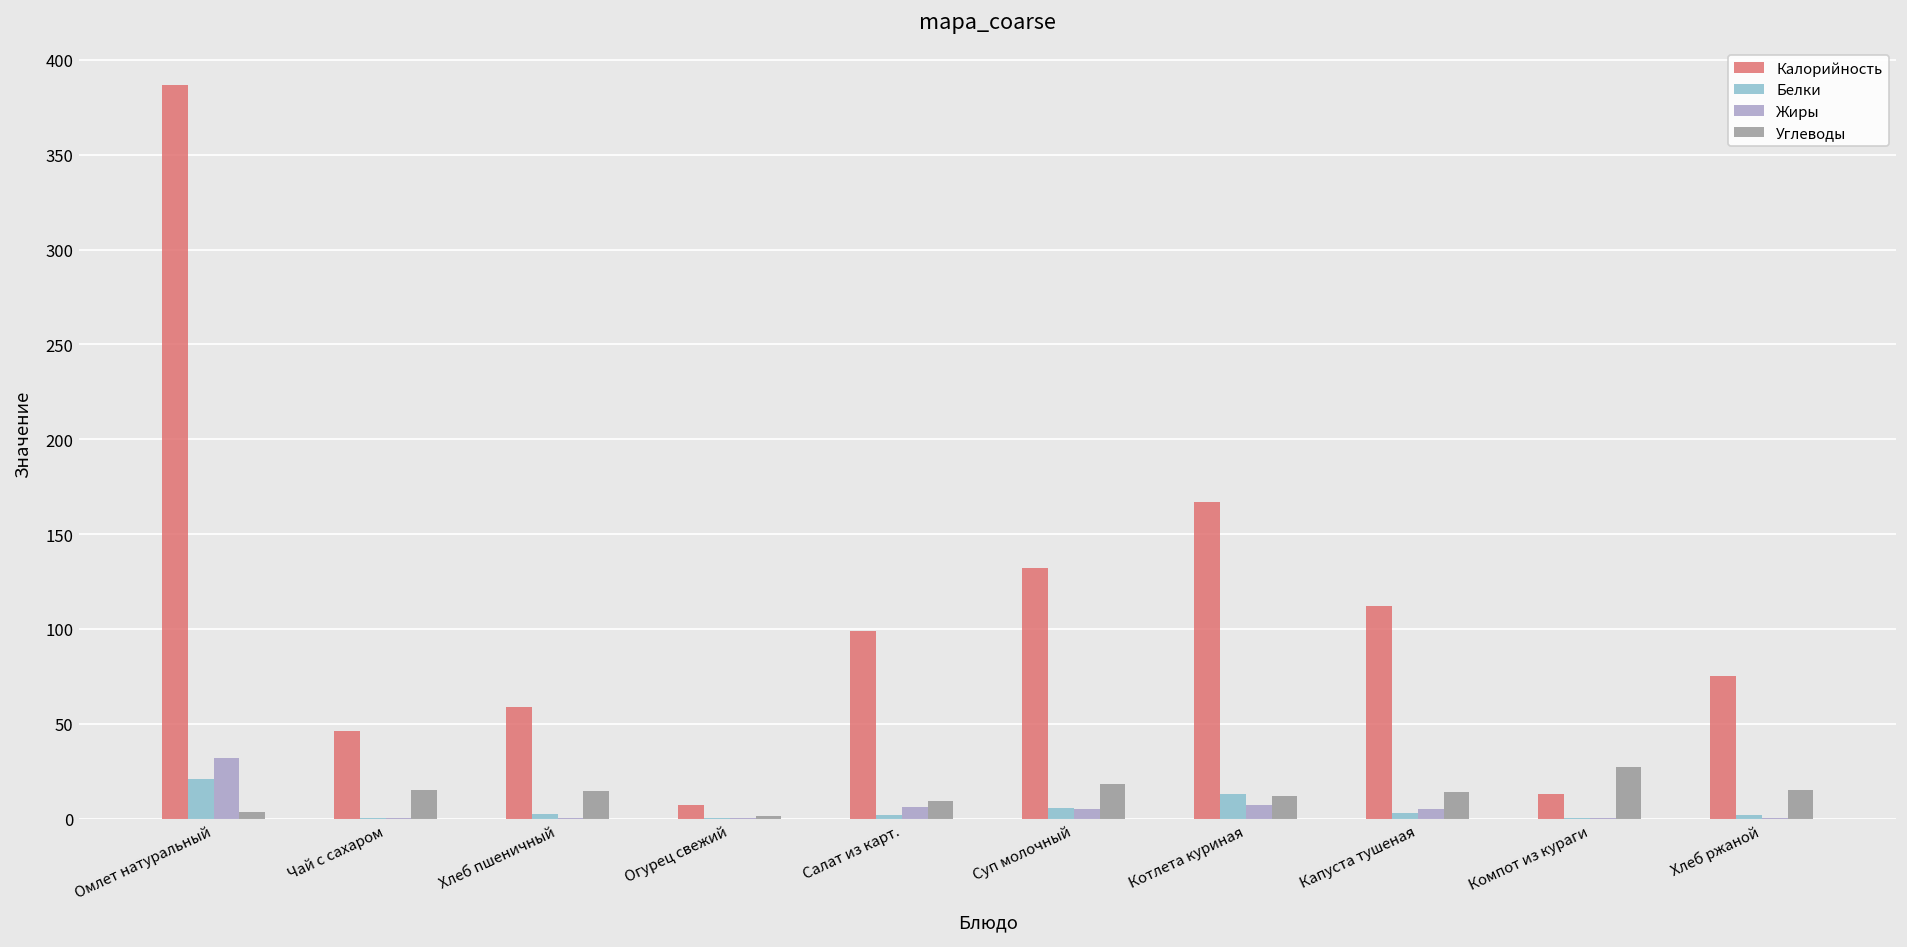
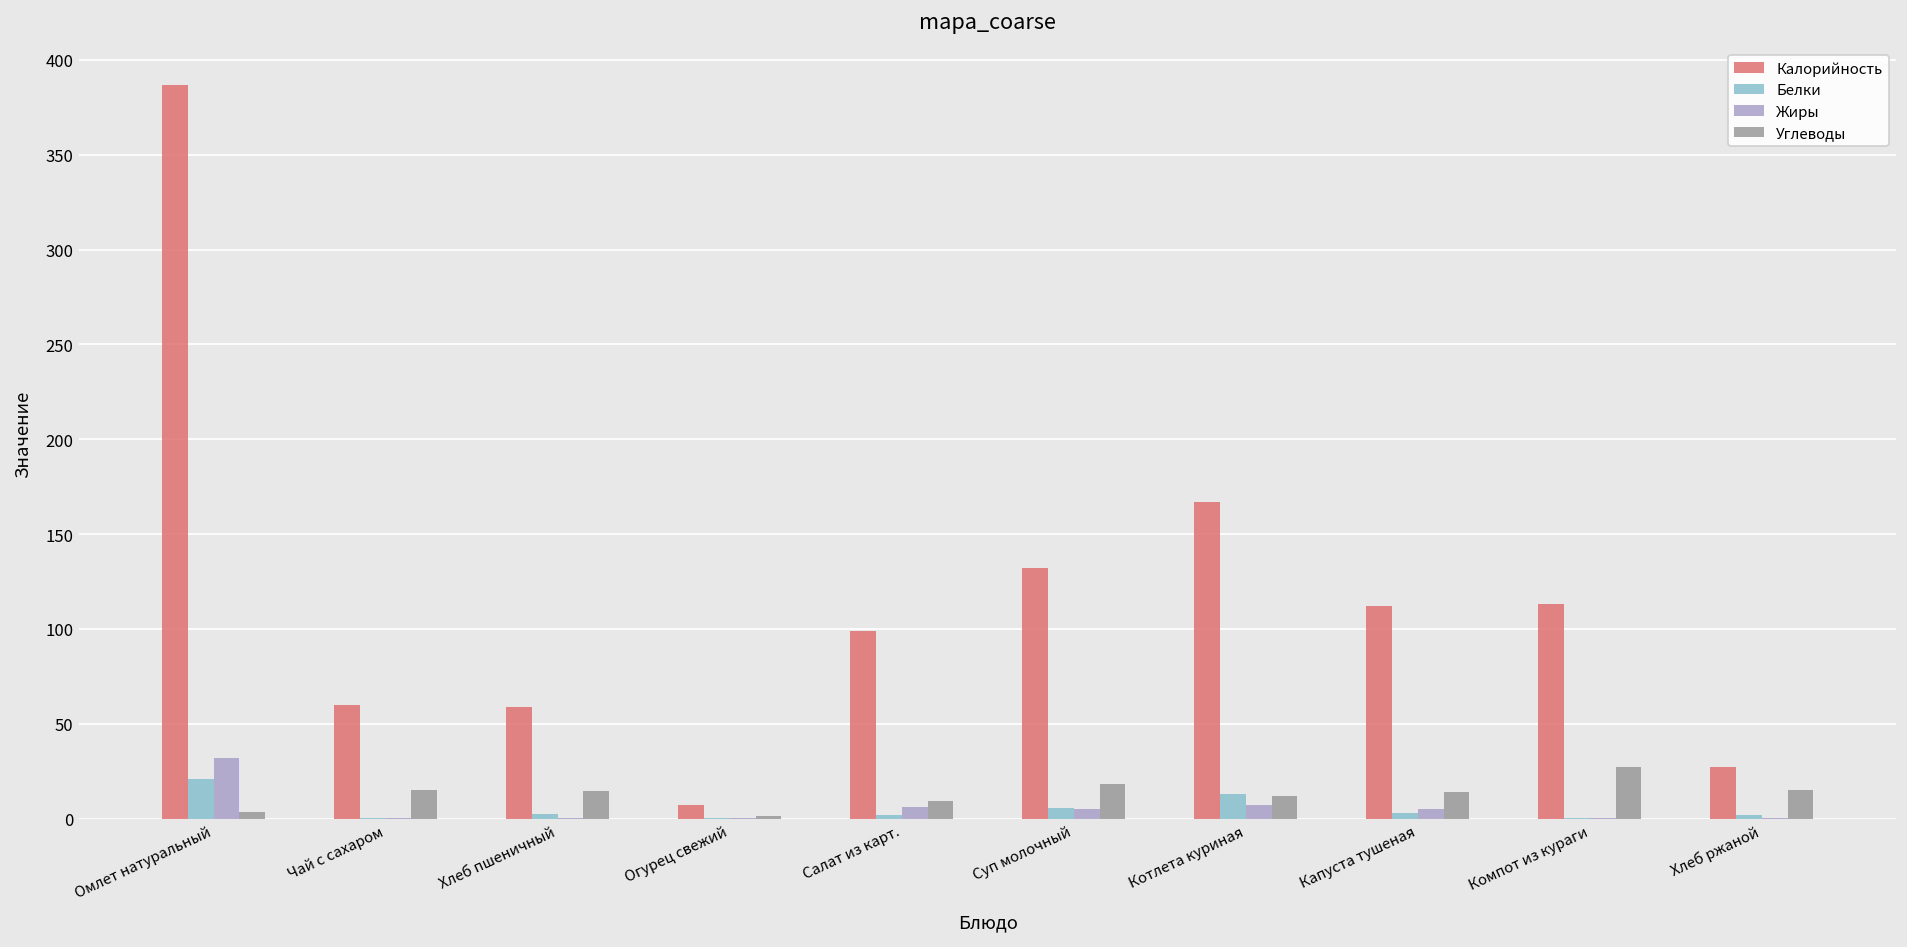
Калорийность, Чай с сахаром: 46 -> 60
Калорийность, Компот из кураги: 13 -> 113
Калорийность, Хлеб ржаной: 75 -> 27
